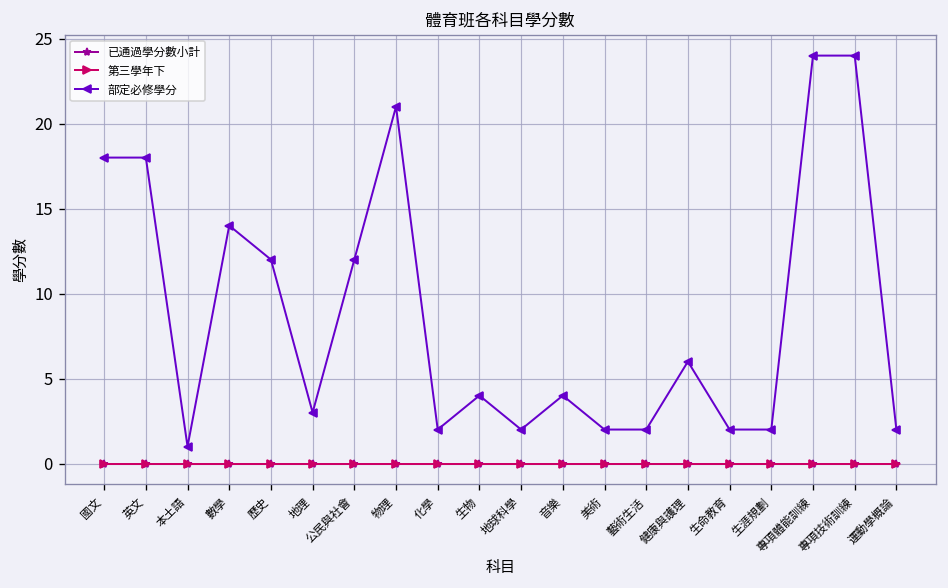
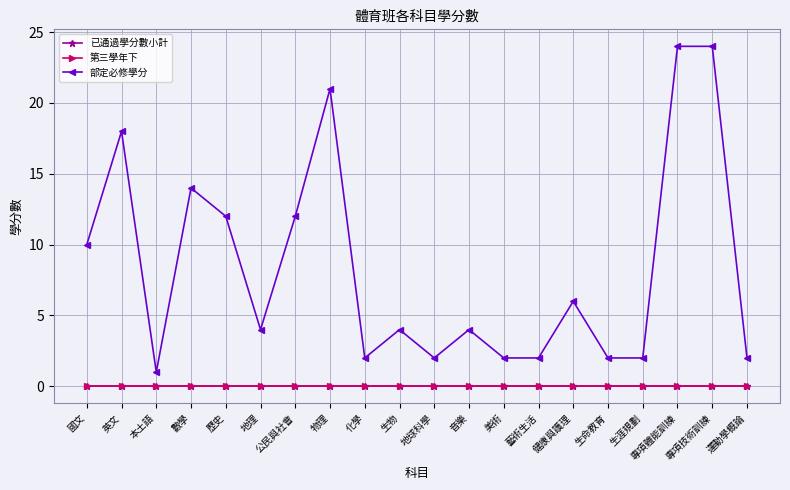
部定必修學分, 國文: 18 -> 10
部定必修學分, 地理: 3 -> 4
